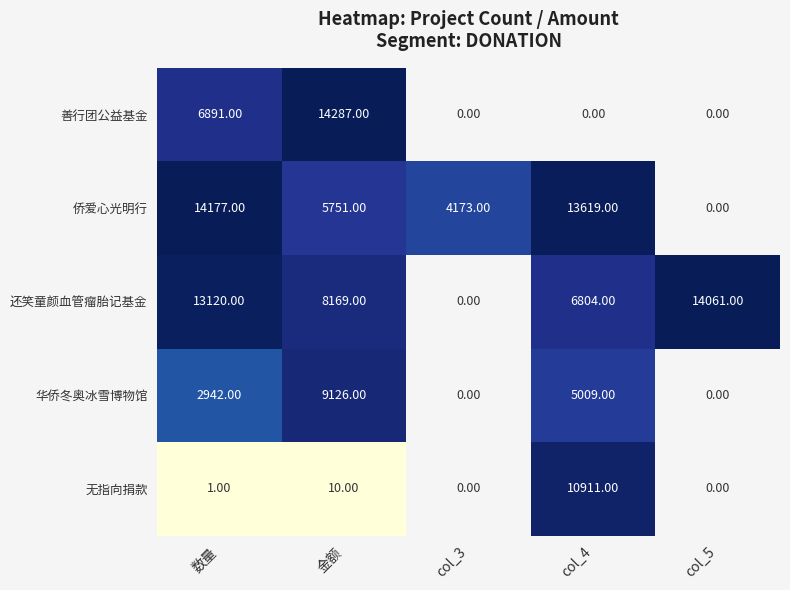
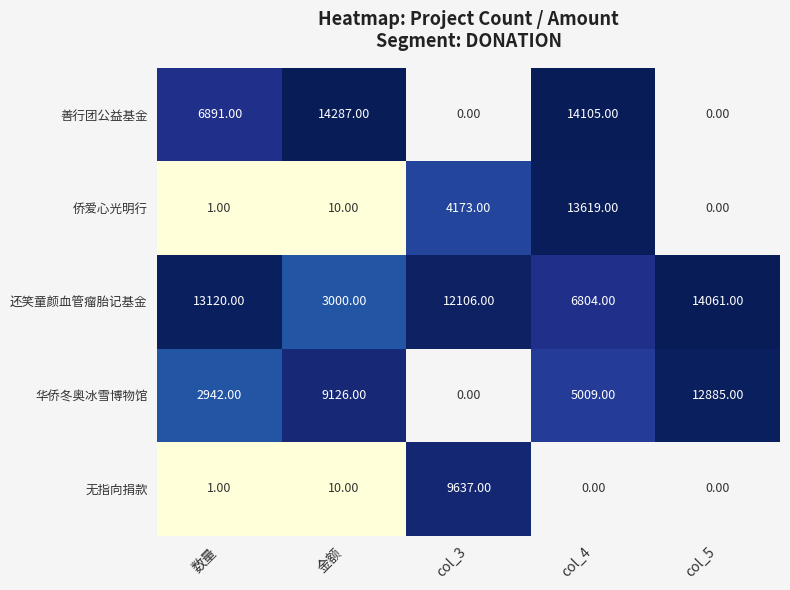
善行团公益基金, col_4: 0.00 -> 14105.00
侨爱心光明行, 数量: 14177.00 -> 1.00
侨爱心光明行, 金额: 5751.00 -> 10.00
还笑童颜血管瘤胎记基金, 金额: 8169.00 -> 3000.00
还笑童颜血管瘤胎记基金, col_3: 0.00 -> 12106.00
华侨冬奥冰雪博物馆, col_5: 0.00 -> 12885.00
无指向捐款, col_3: 0.00 -> 9637.00
无指向捐款, col_4: 10911.00 -> 0.00
